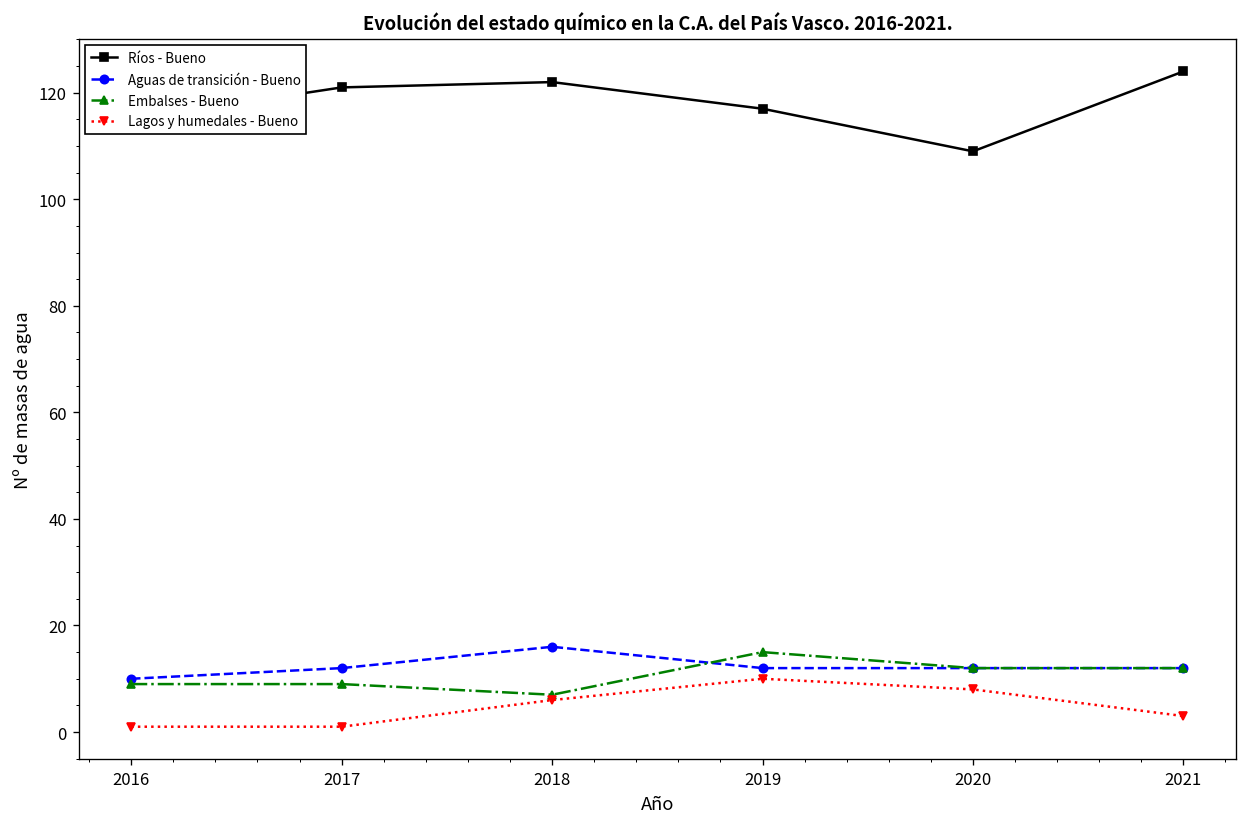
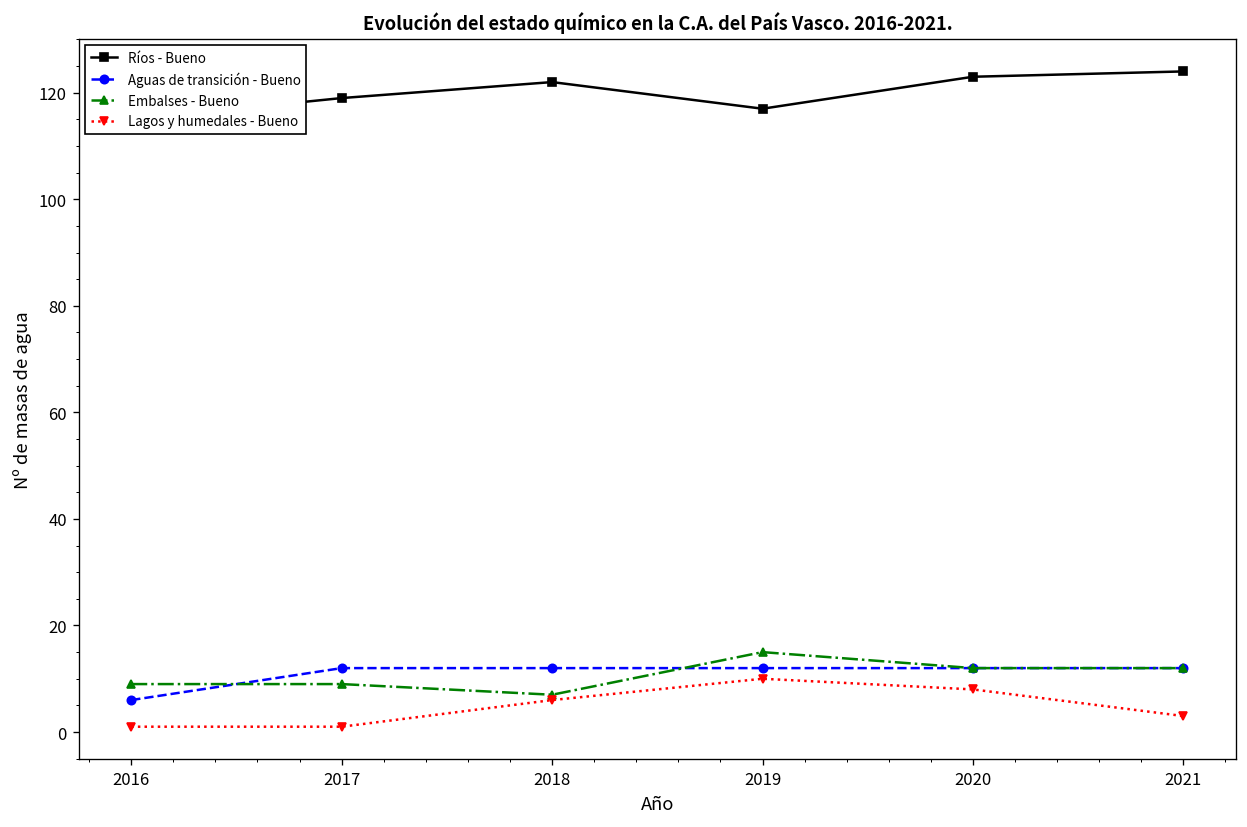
Aguas de transición - Bueno, 2016: 10 -> 6
Ríos - Bueno, 2017: 121 -> 119
Aguas de transición - Bueno, 2018: 16 -> 12
Ríos - Bueno, 2020: 109 -> 123
